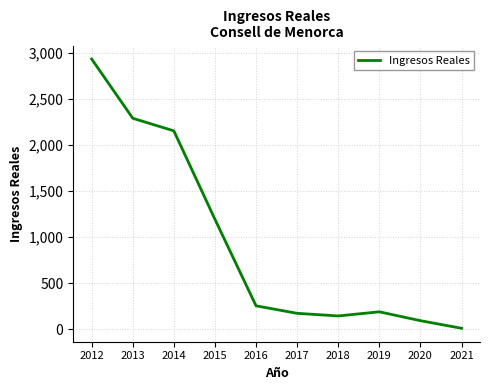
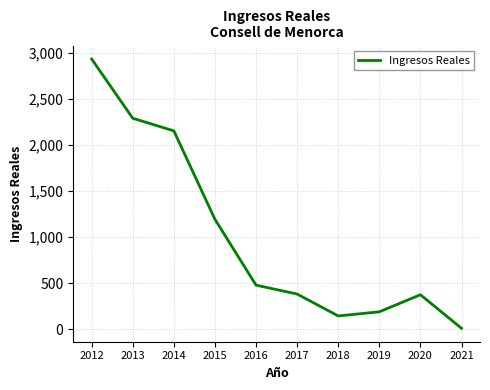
2016: 300 -> 500
2017: 200 -> 400
2020: 100 -> 400
